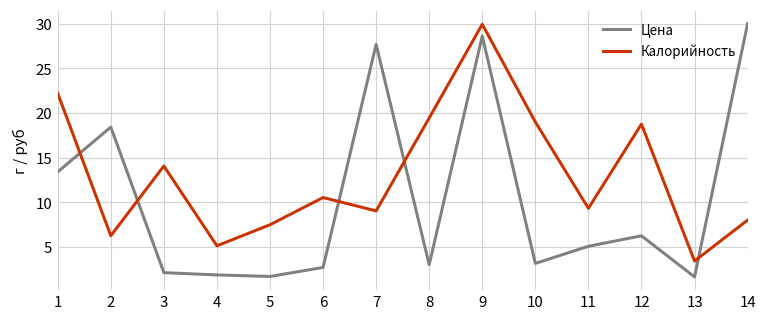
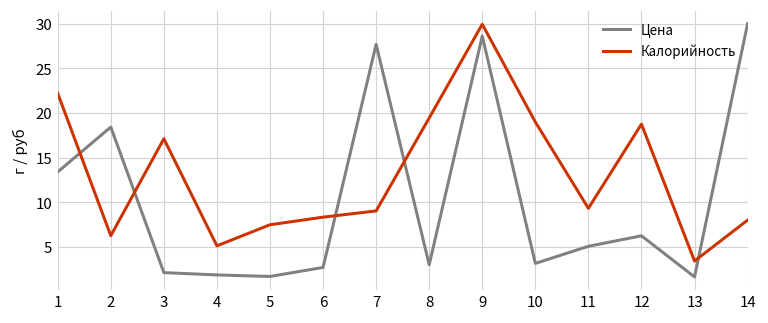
Калорийность, 3: 14 -> 17
Калорийность, 6: 11 -> 8
